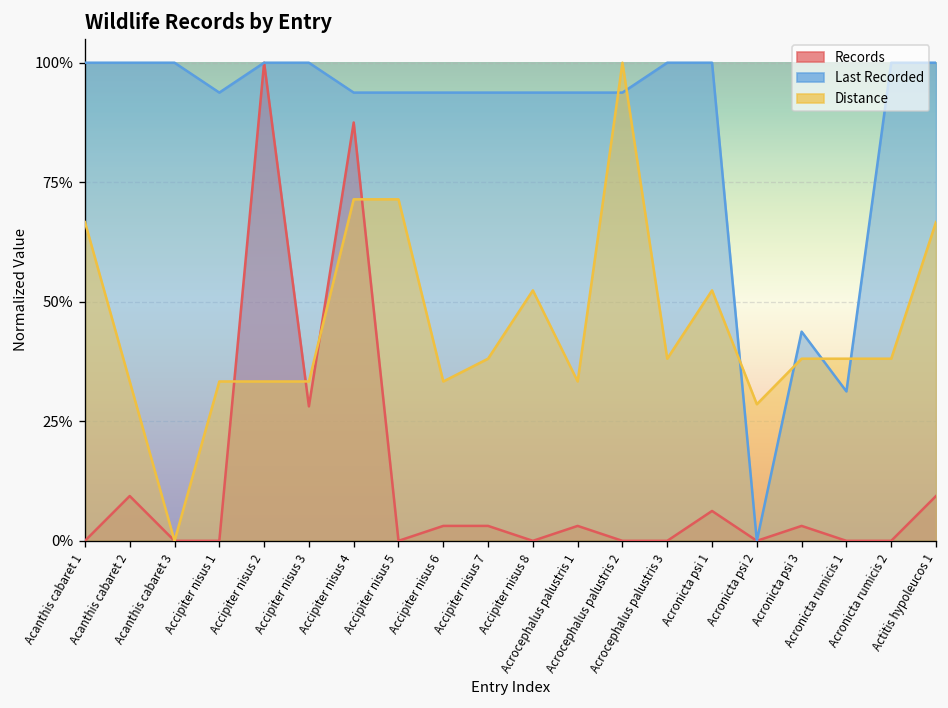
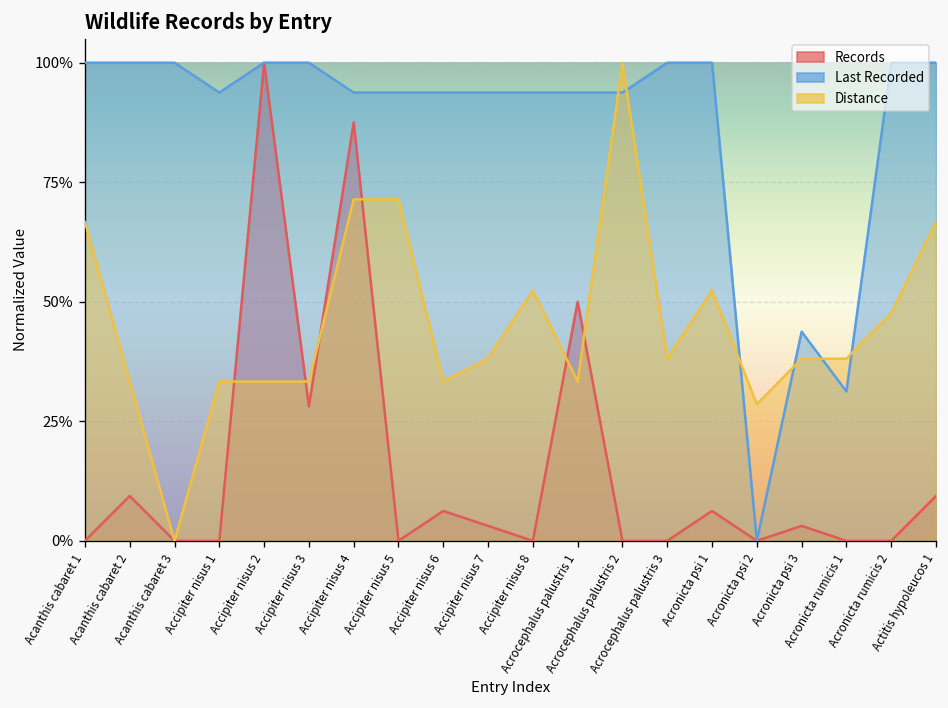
Records, Accipiter nisus 6: 3% -> 6%
Records, Acrocephalus palustris 1: 3% -> 50%
Distance, Acronicta rumicis 2: 38% -> 48%
